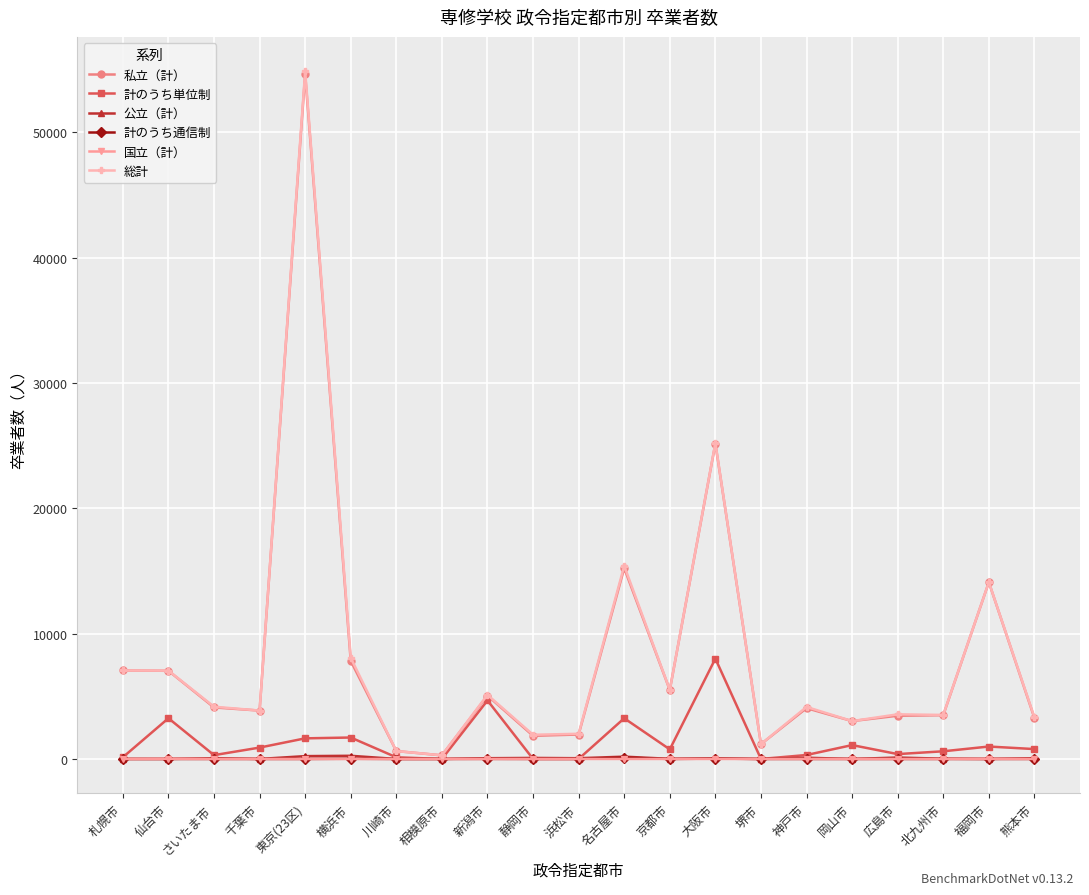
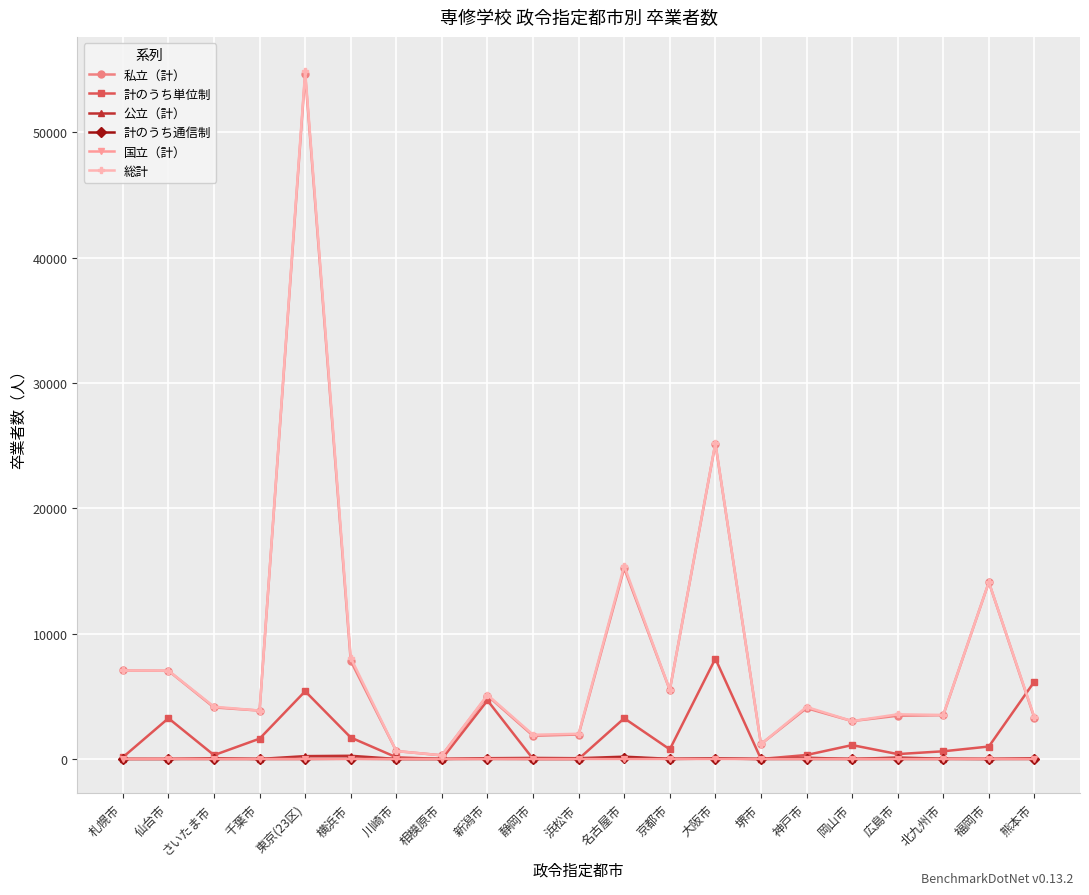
計のうち単位制, 千葉市: 900 -> 1600
計のうち単位制, 東京(23区): 1600 -> 5400
計のうち単位制, 熊本市: 800 -> 6200
